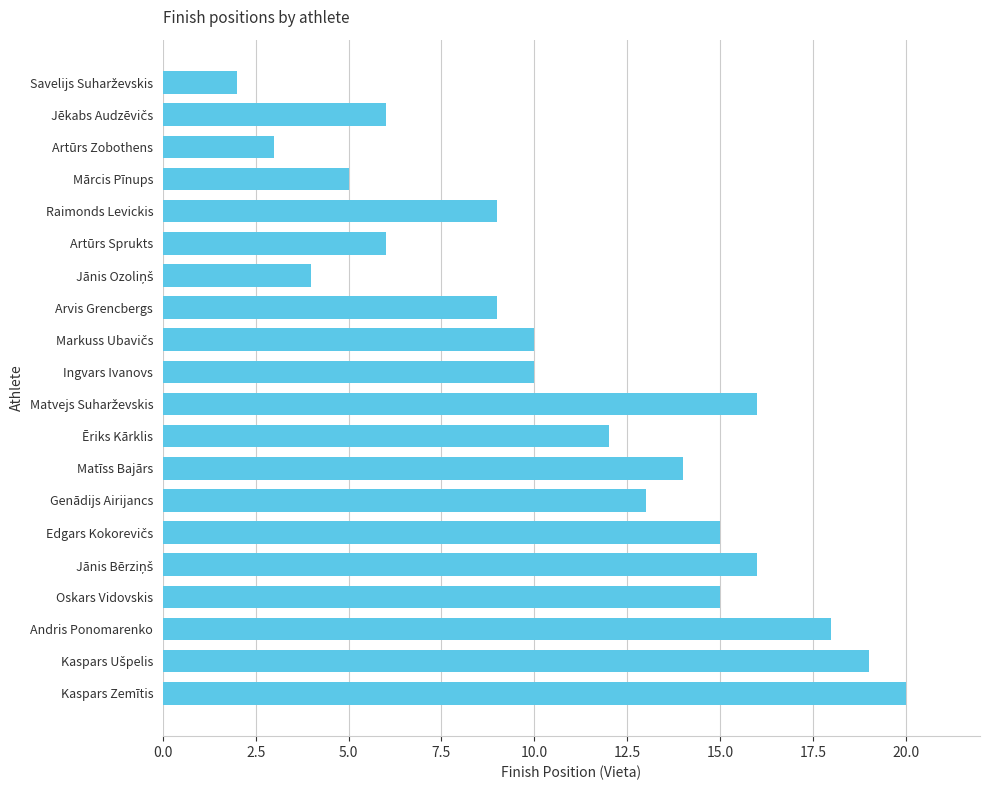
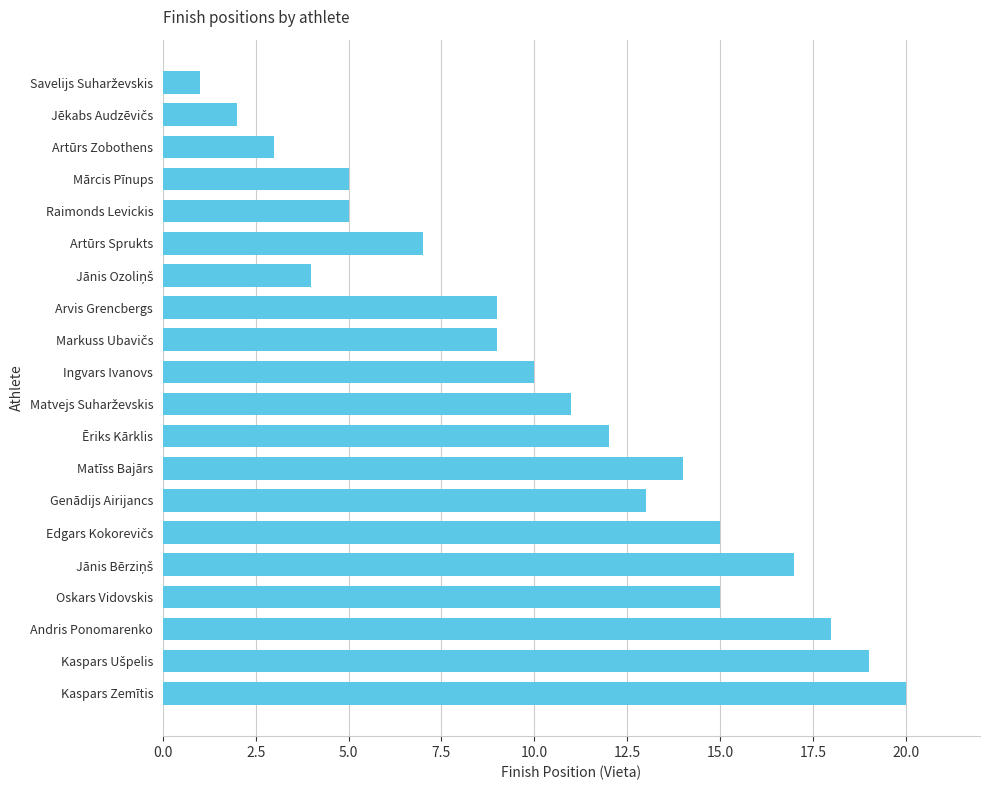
Savelijs Suharževskis: 2 -> 1
Jēkabs Audzēvičs: 6 -> 2
Raimonds Levickis: 9 -> 5
Artūrs Sprukts: 6 -> 7
Markuss Ubavičs: 10 -> 9
Matvejs Suharževskis: 16 -> 11
Jānis Bērziņš: 16 -> 17
